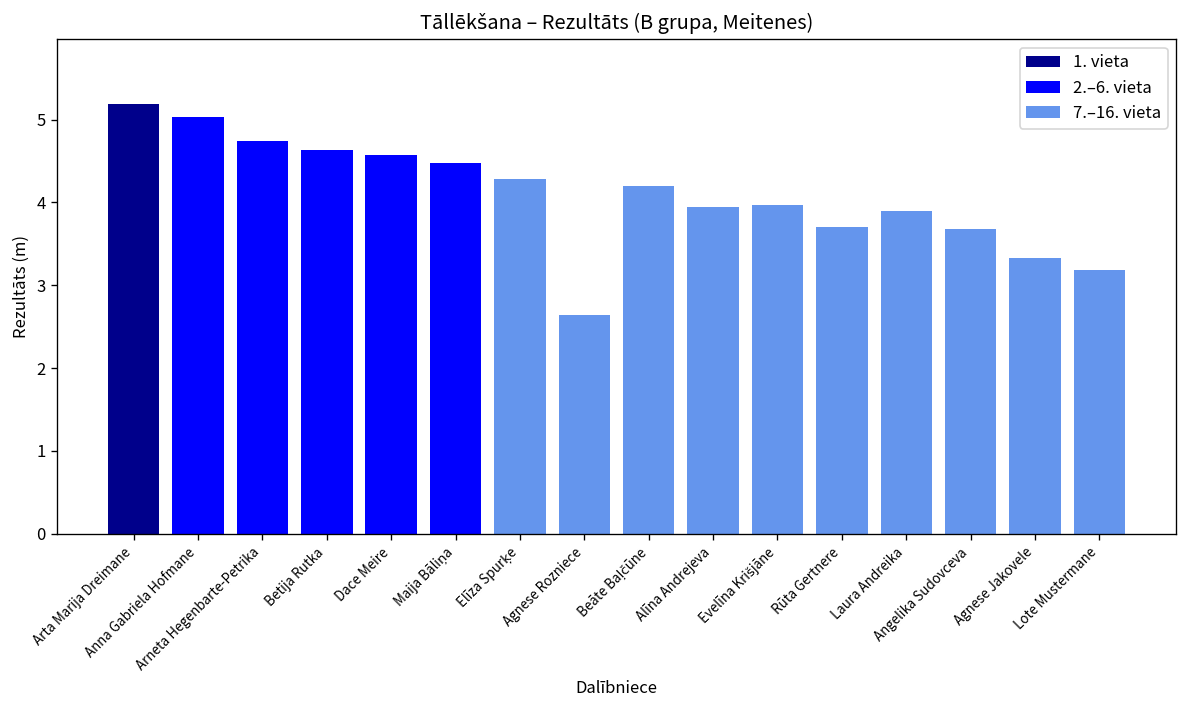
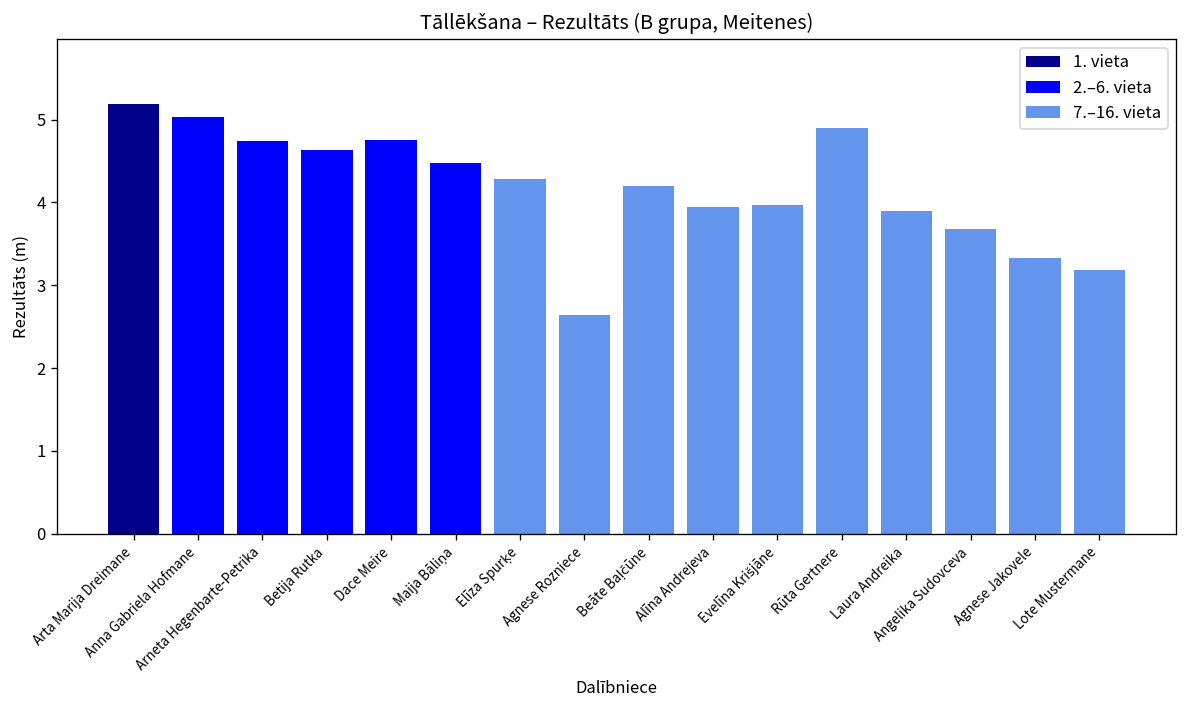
Dace Meire: 4.6 -> 4.8
Rūta Gertnere: 3.7 -> 4.9
